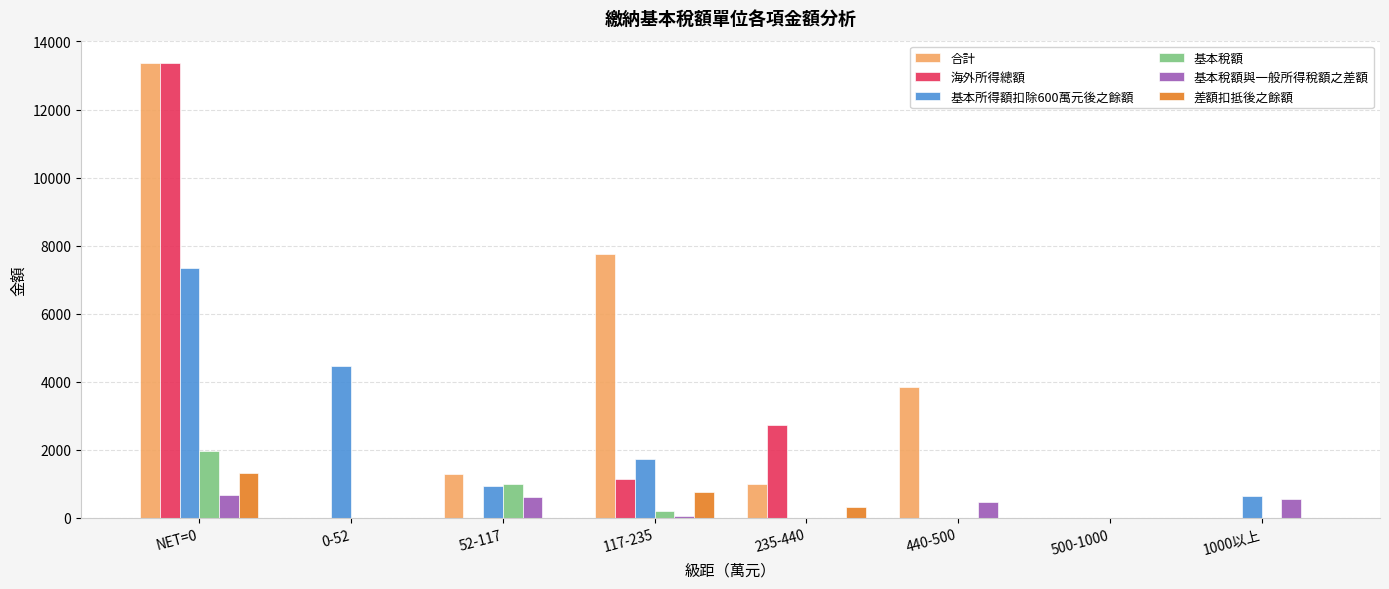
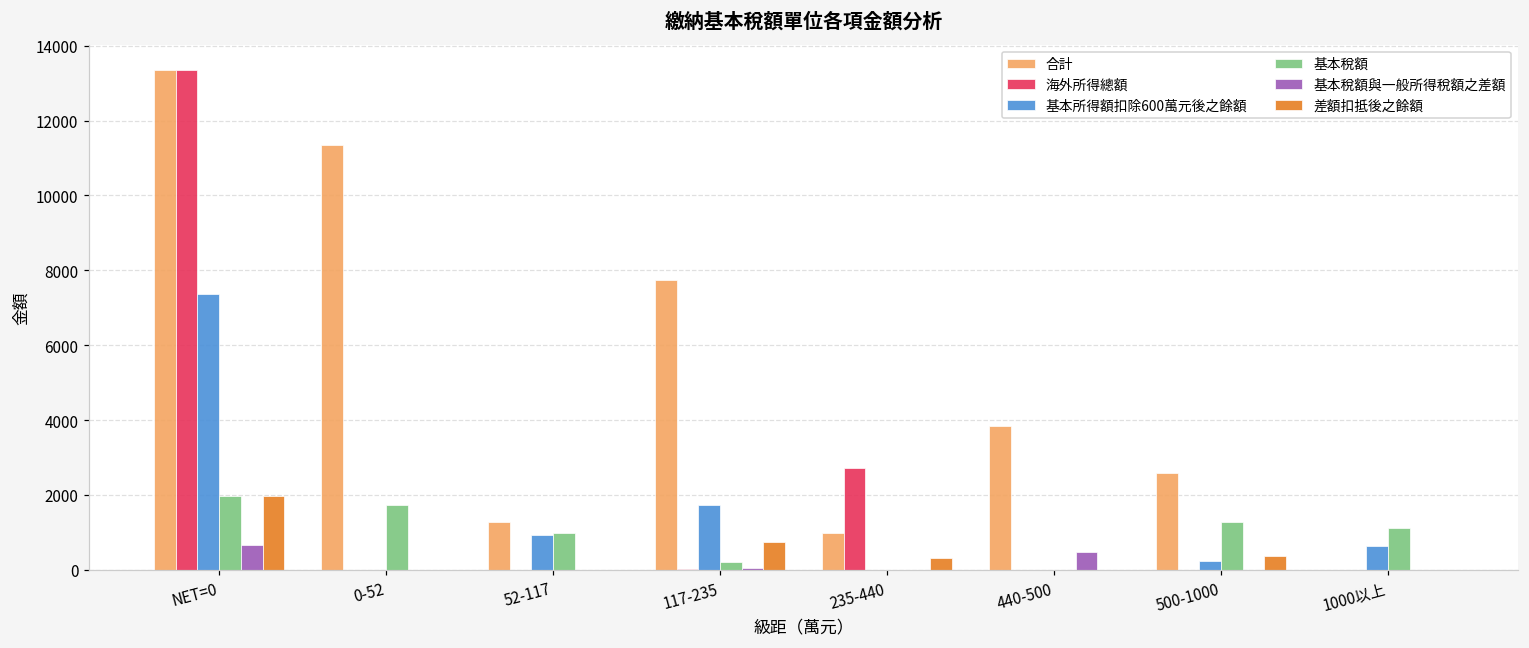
差額扣抵後之餘額, NET=0: 1300 -> 2000
合計, 0-52: 0 -> 11300
基本所得額扣除600萬元後之餘額, 0-52: 4500 -> 0
基本稅額, 0-52: 0 -> 1700
基本稅額與一般所得稅額之差額, 52-117: 600 -> 0
海外所得總額, 117-235: 1100 -> 0
合計, 500-1000: 0 -> 2600
基本所得額扣除600萬元後之餘額, 500-1000: 0 -> 200
基本稅額, 500-1000: 0 -> 1300
差額扣抵後之餘額, 500-1000: 0 -> 400
基本稅額, 1000以上: 0 -> 1100
基本稅額與一般所得稅額之差額, 1000以上: 600 -> 0
